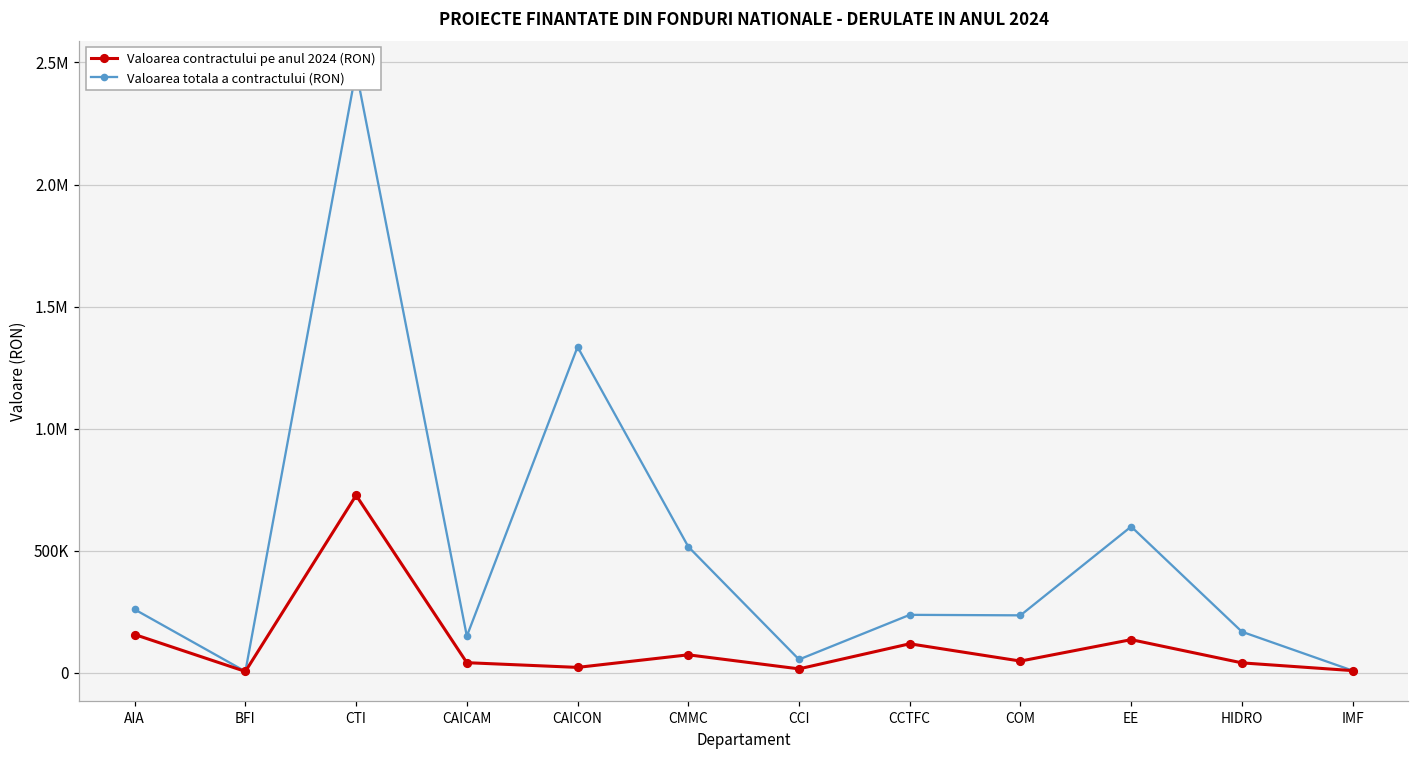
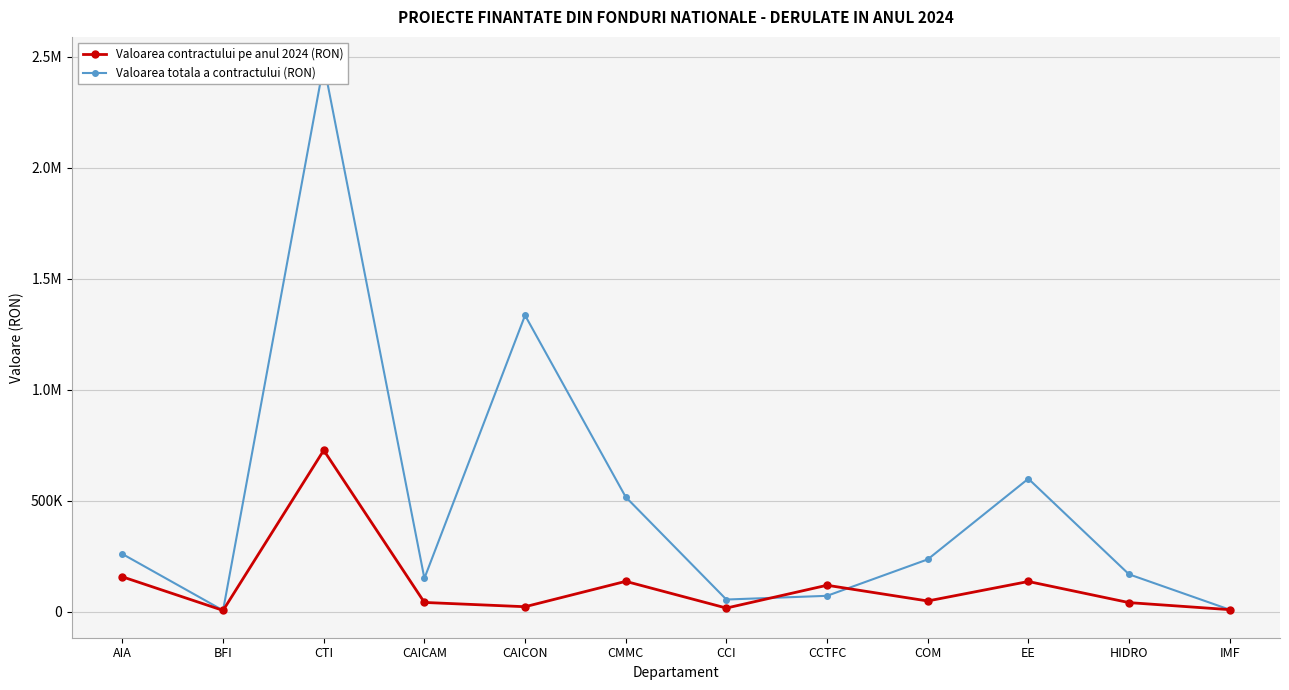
Valoarea contractului pe anul 2024 (RON), CMMC: 70000 -> 140000
Valoarea totala a contractului (RON), CCTFC: 240000 -> 70000
